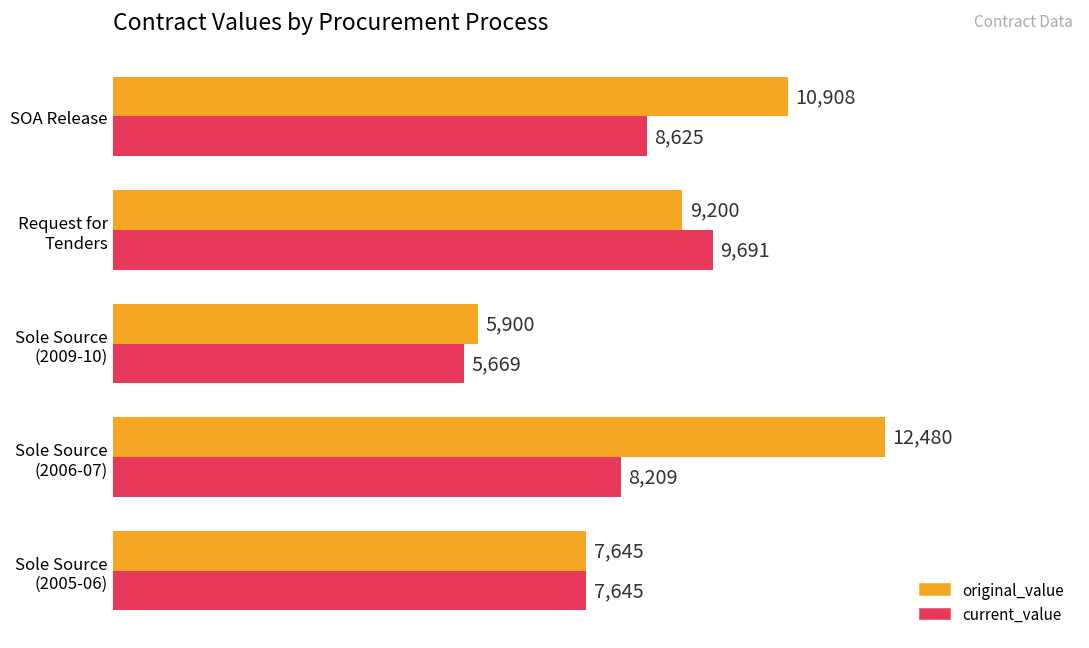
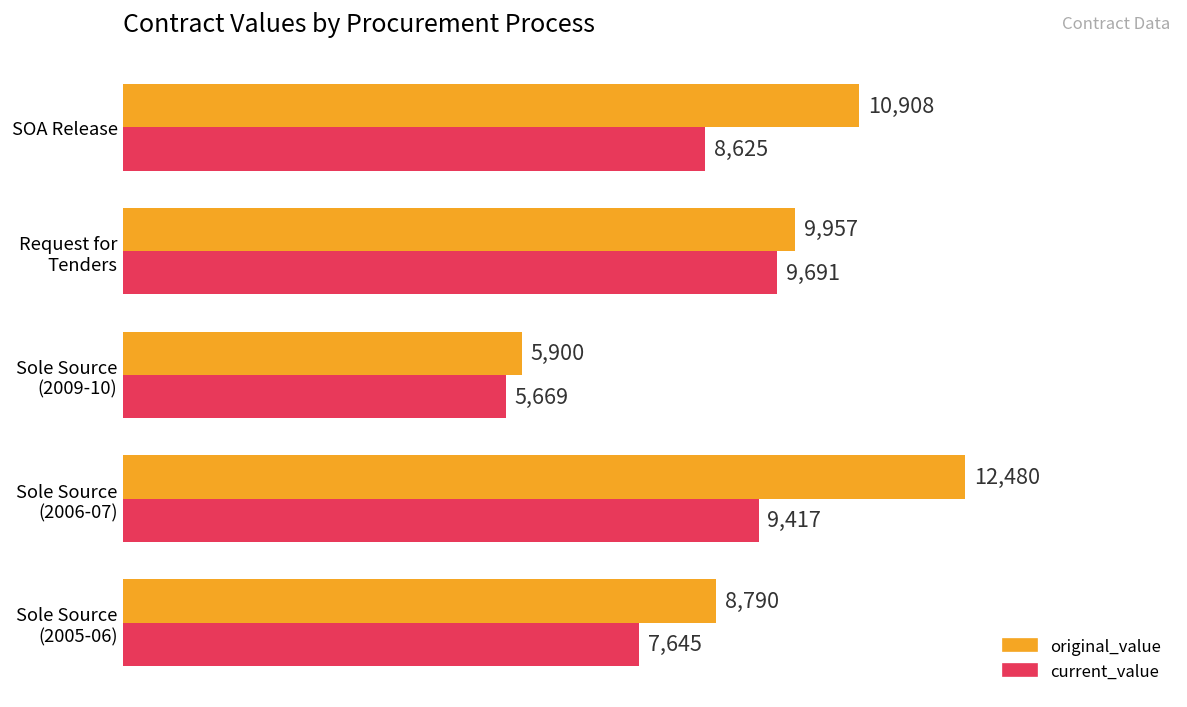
original_value, Request for Tenders: 9,200 -> 9,957
current_value, Sole Source (2006-07): 8,209 -> 9,417
original_value, Sole Source (2005-06): 7,645 -> 8,790
